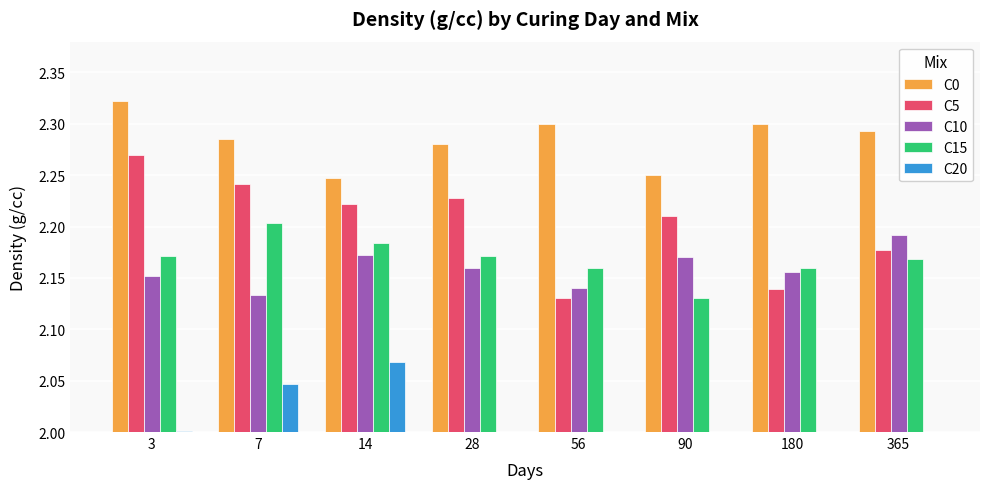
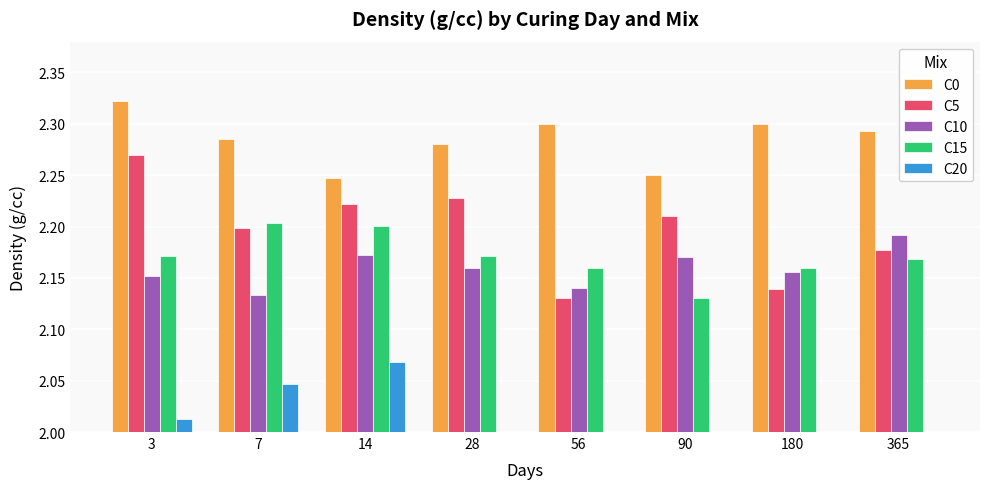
C20, 3: 2.001 -> 2.012
C5, 7: 2.241 -> 2.198
C15, 14: 2.184 -> 2.200
